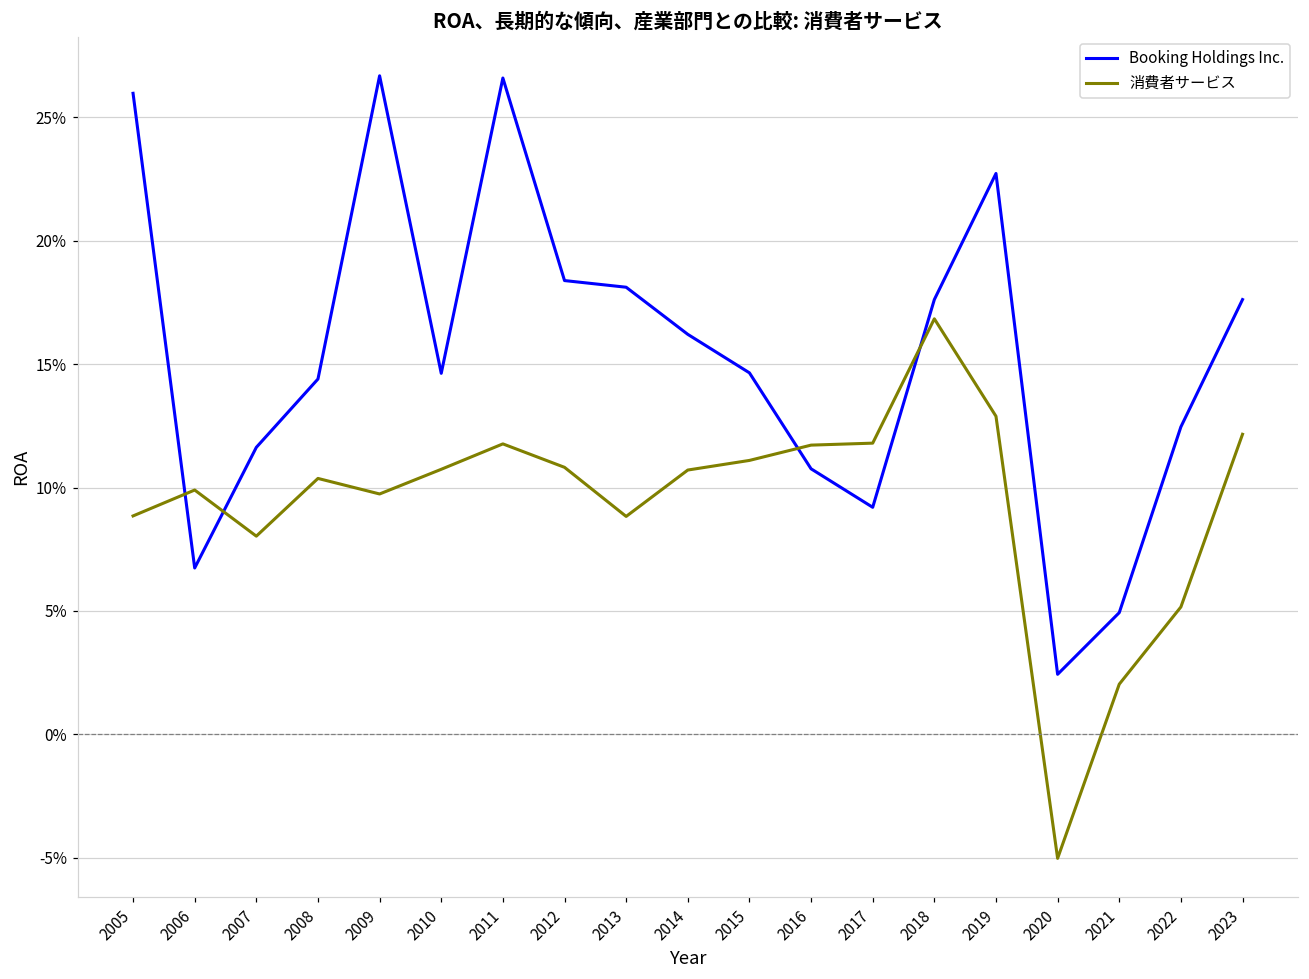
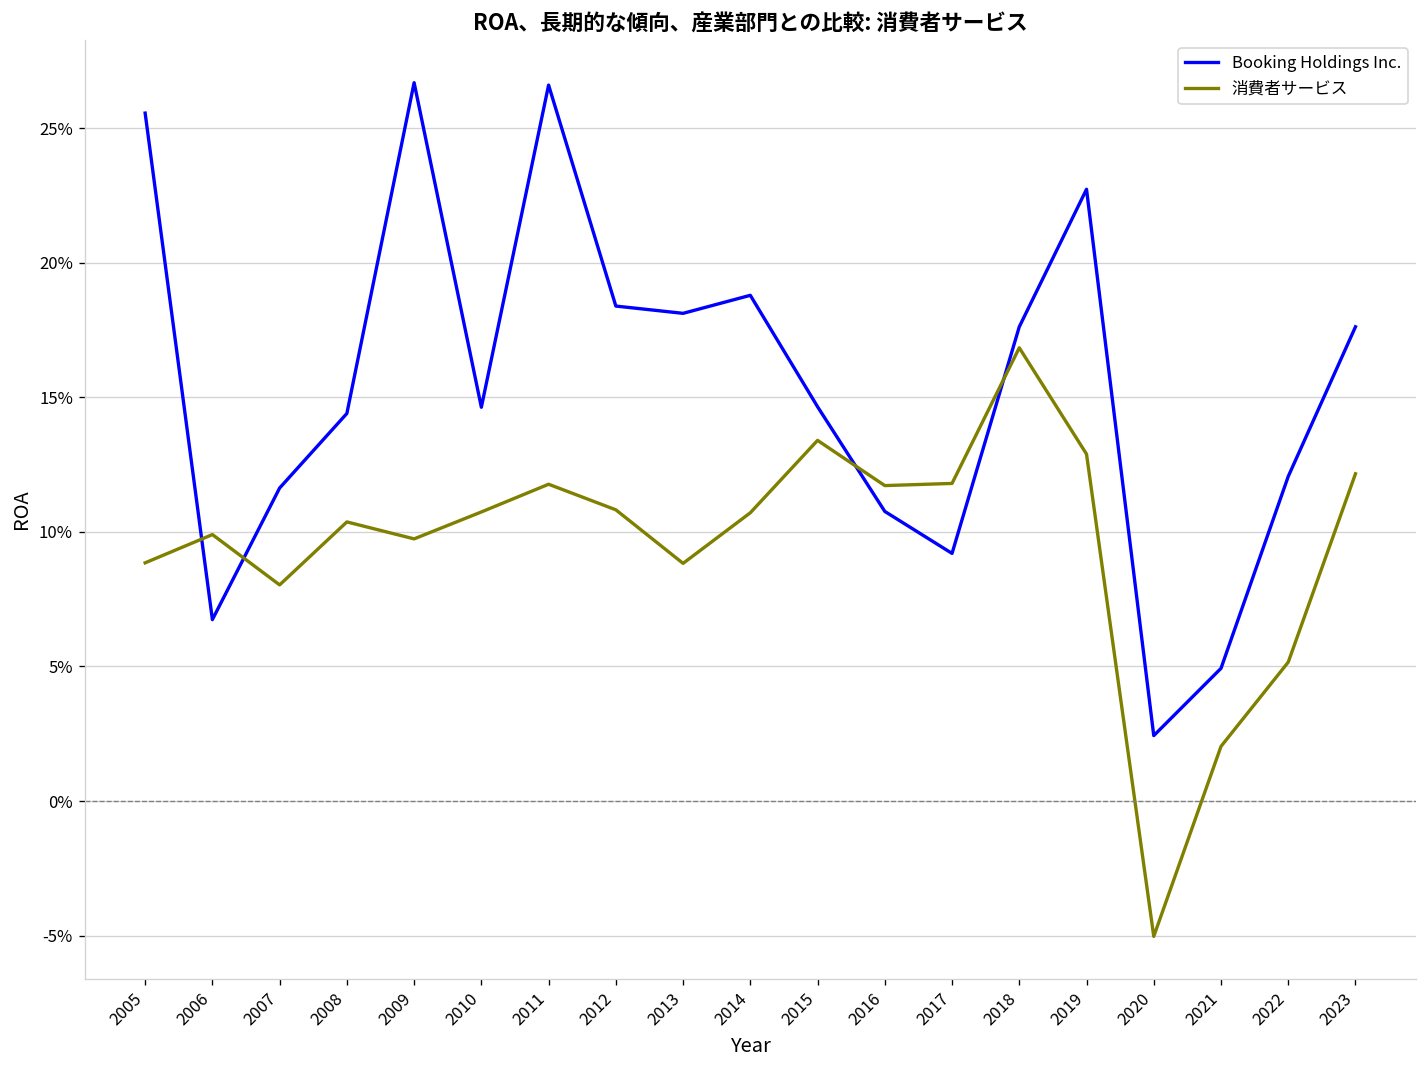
Booking Holdings Inc., 2005: 26.0% -> 25.6%
Booking Holdings Inc., 2014: 16.2% -> 18.8%
消費者サービス, 2015: 11.1% -> 13.4%
Booking Holdings Inc., 2022: 12.5% -> 12.1%
